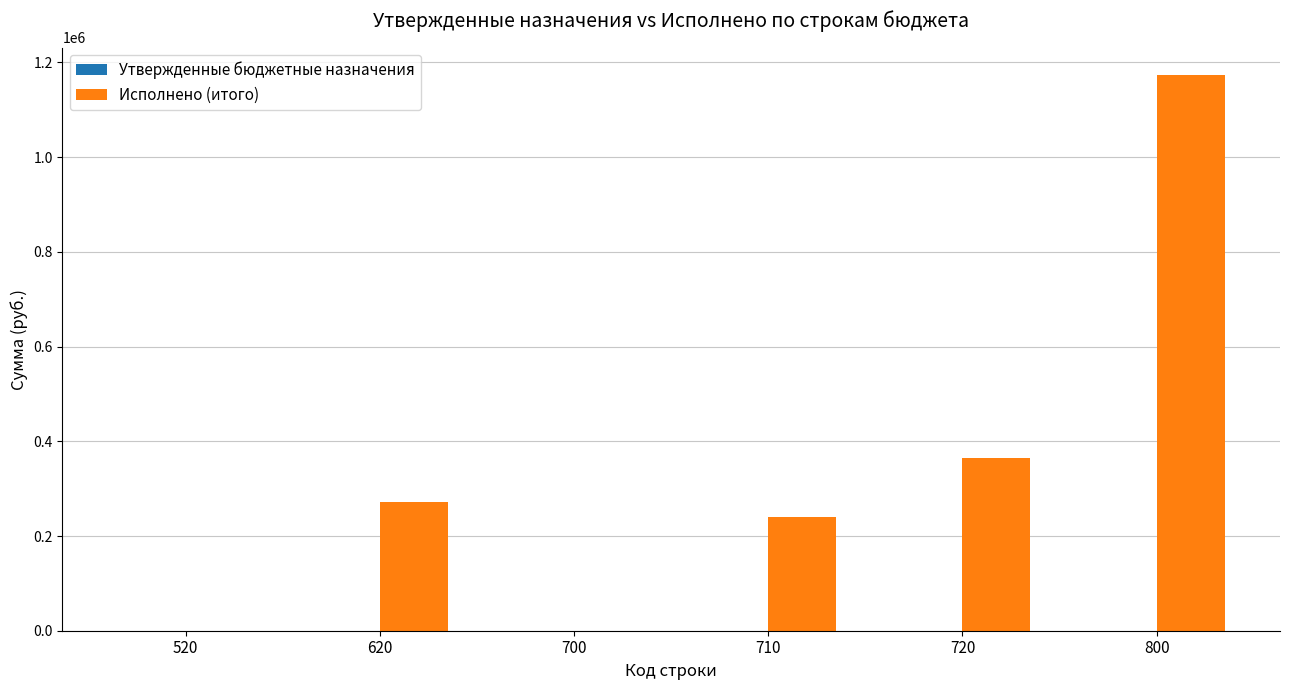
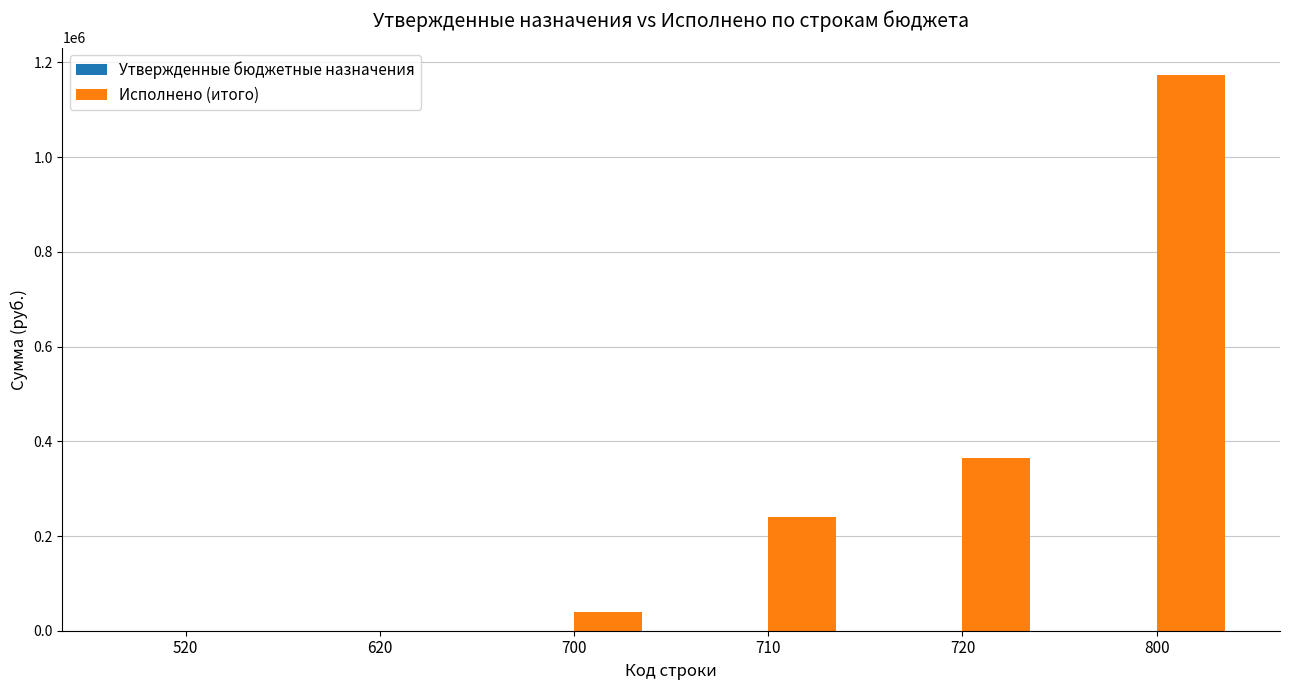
Исполнено (итого), 620: 270000 -> 0
Исполнено (итого), 700: 0 -> 40000
